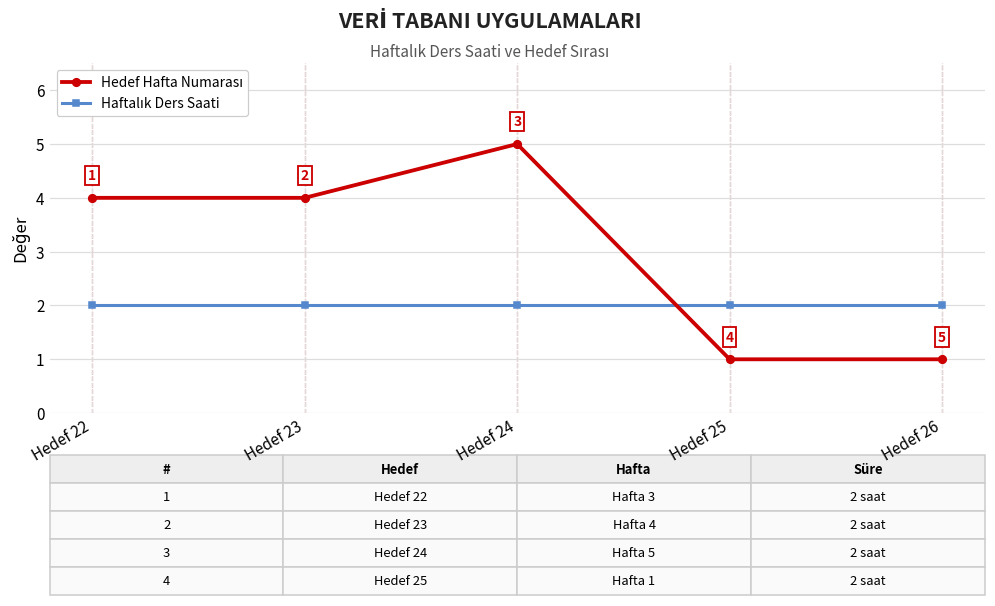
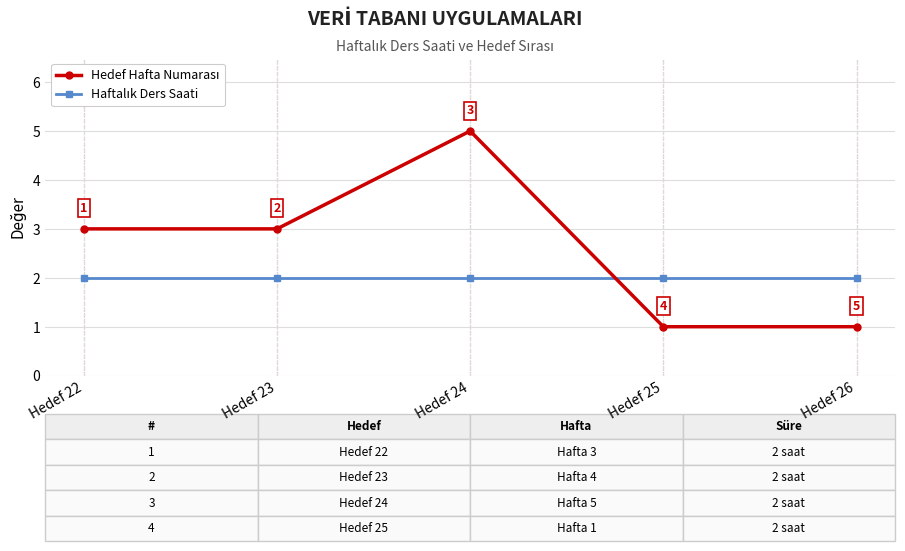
Hedef Hafta Numarası, Hedef 22: 4 -> 3
Hedef Hafta Numarası, Hedef 23: 4 -> 3
